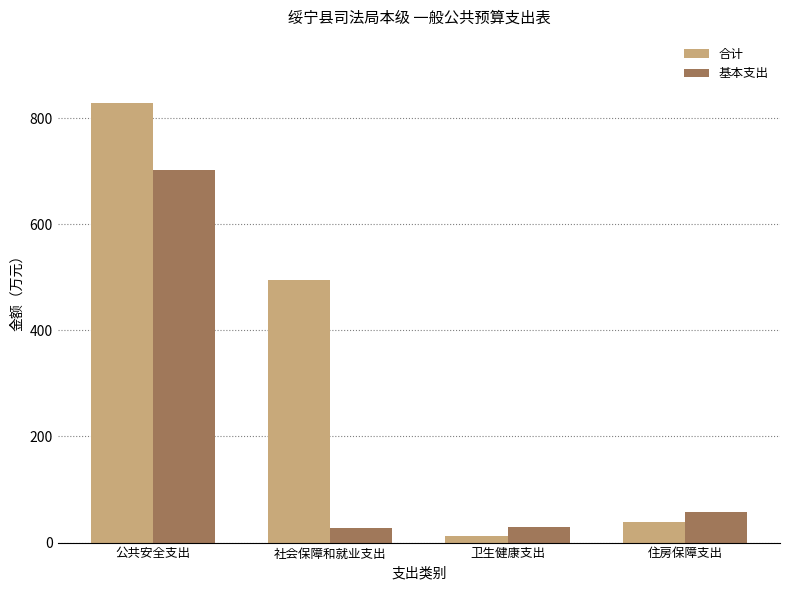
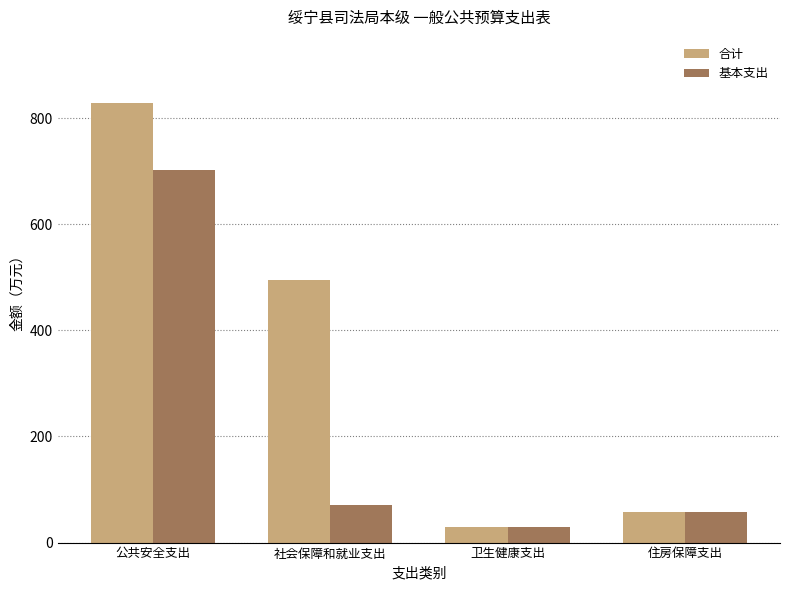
基本支出, 社会保障和就业支出: 30 -> 70
合计, 卫生健康支出: 10 -> 30
合计, 住房保障支出: 40 -> 60
